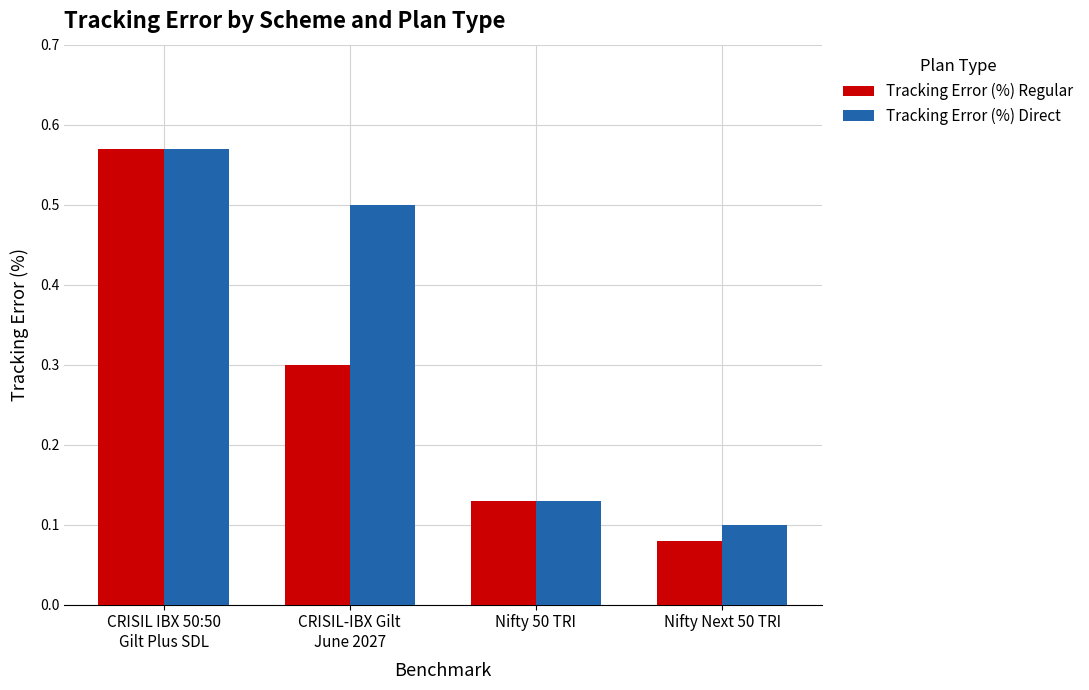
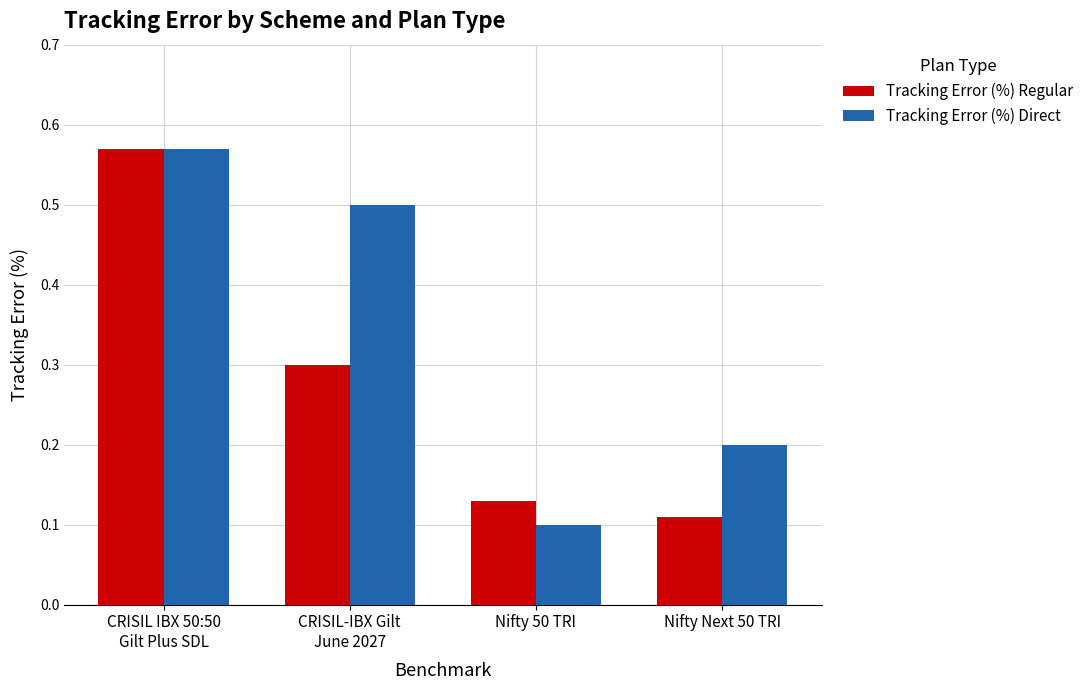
Tracking Error (%) Direct, Nifty 50 TRI: 0.13 -> 0.10
Tracking Error (%) Regular, Nifty Next 50 TRI: 0.08 -> 0.11
Tracking Error (%) Direct, Nifty Next 50 TRI: 0.1 -> 0.2
